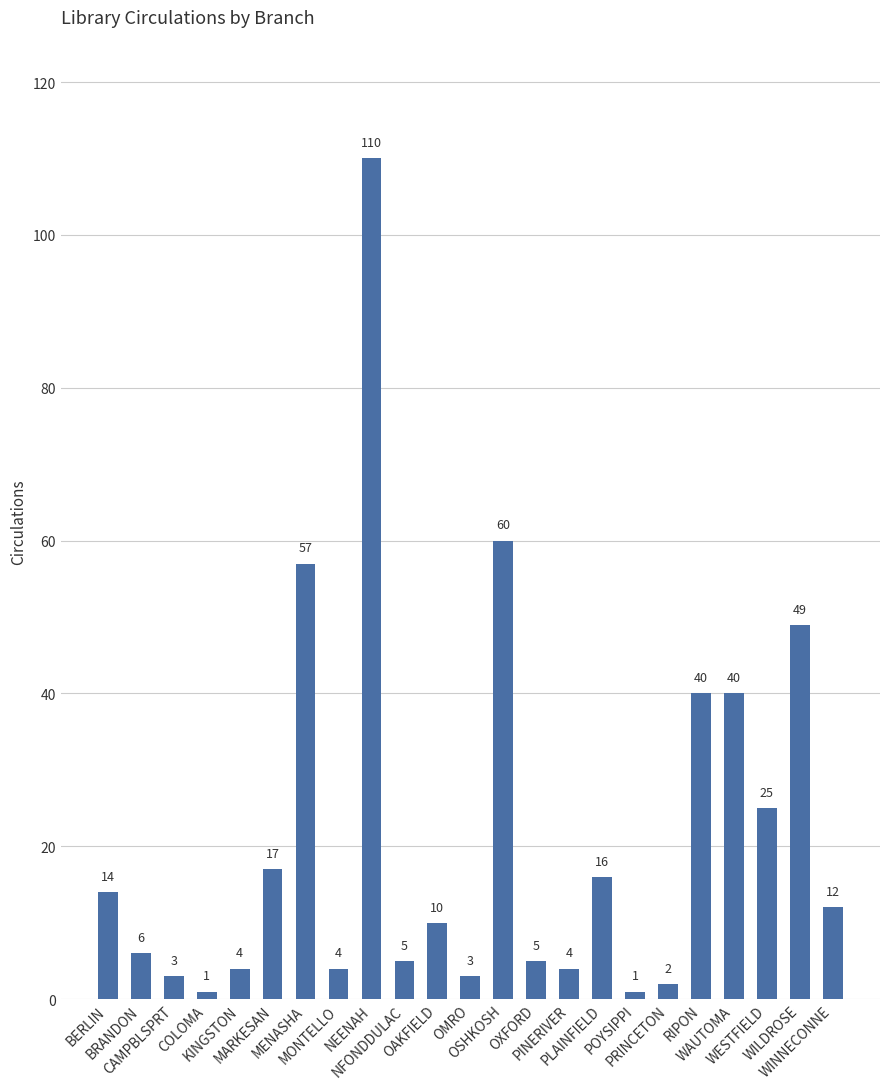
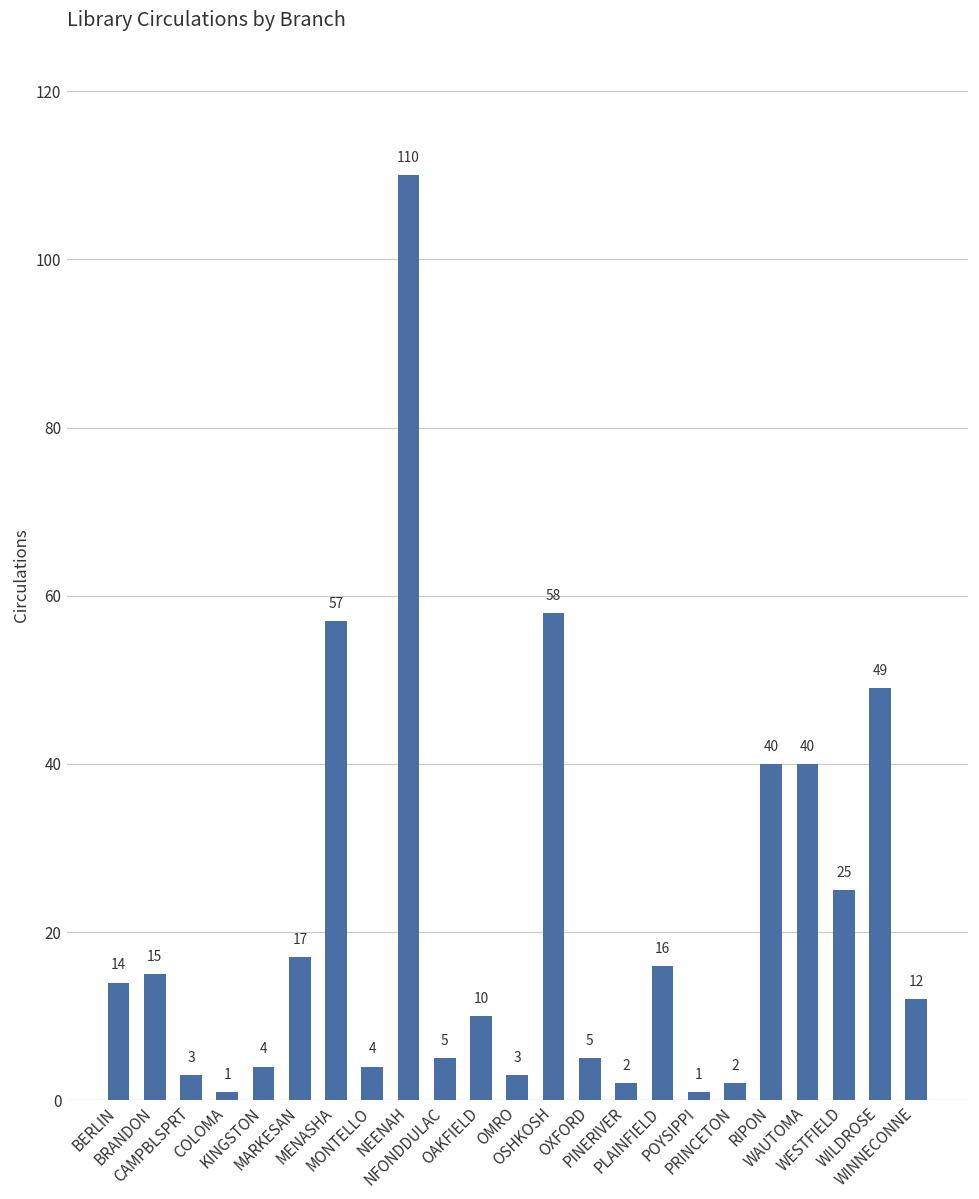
BRANDON: 6 -> 15
OSHKOSH: 60 -> 58
PINERIVER: 4 -> 2
